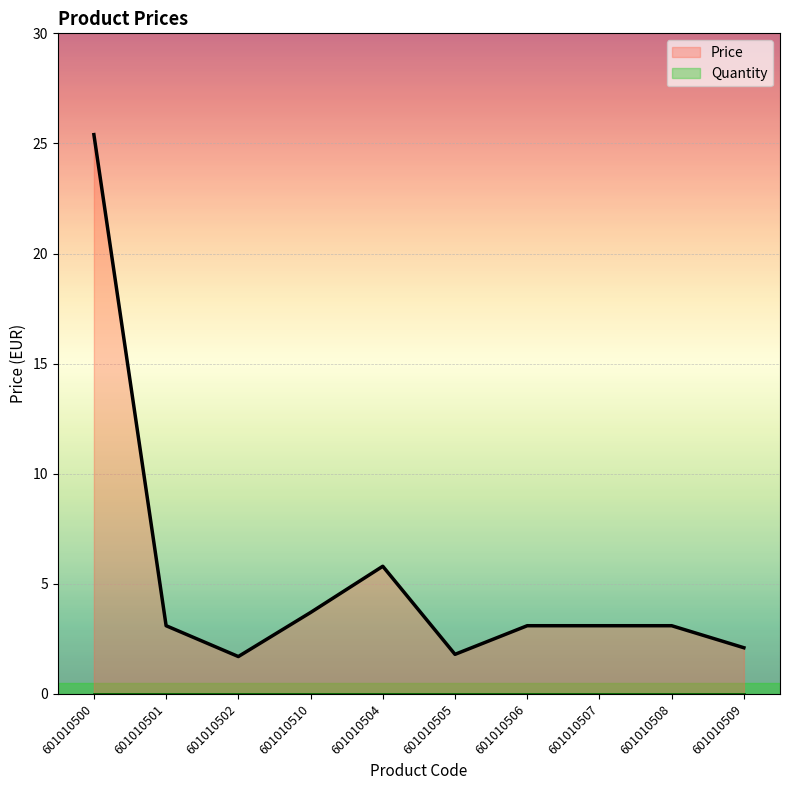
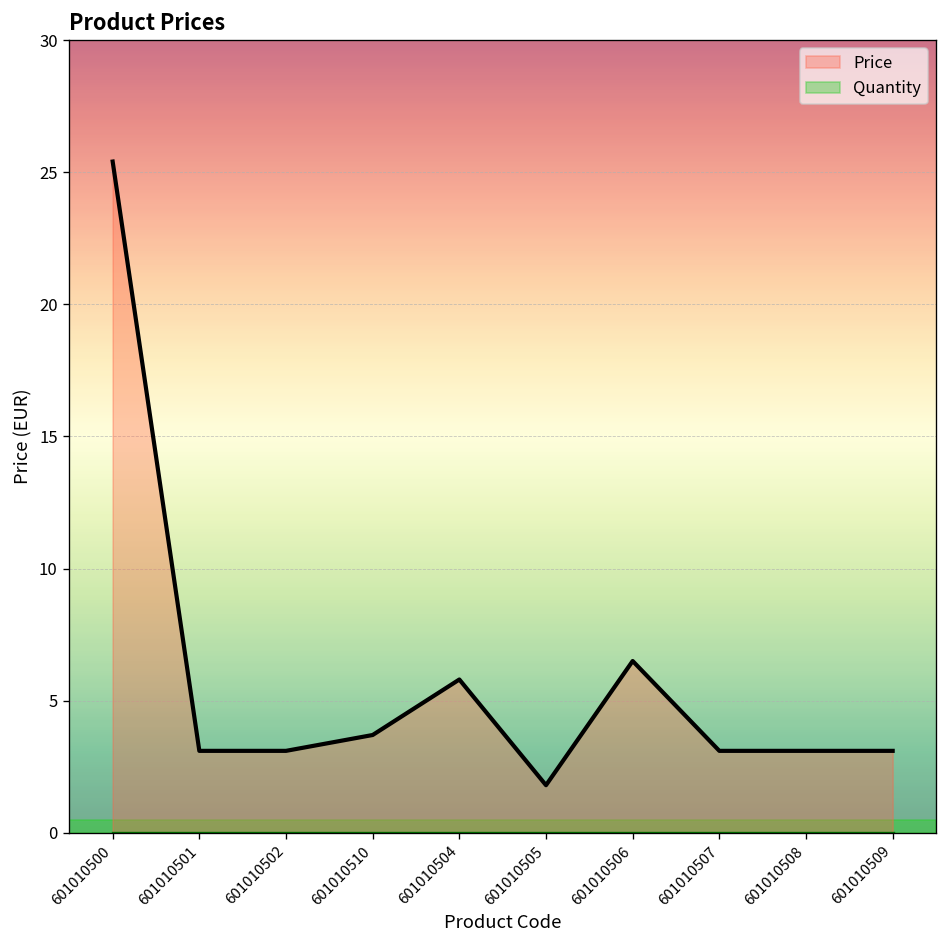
Price, 601010502: 1.7 -> 3.1
Price, 601010506: 3.1 -> 6.5
Price, 601010509: 2.1 -> 3.1
